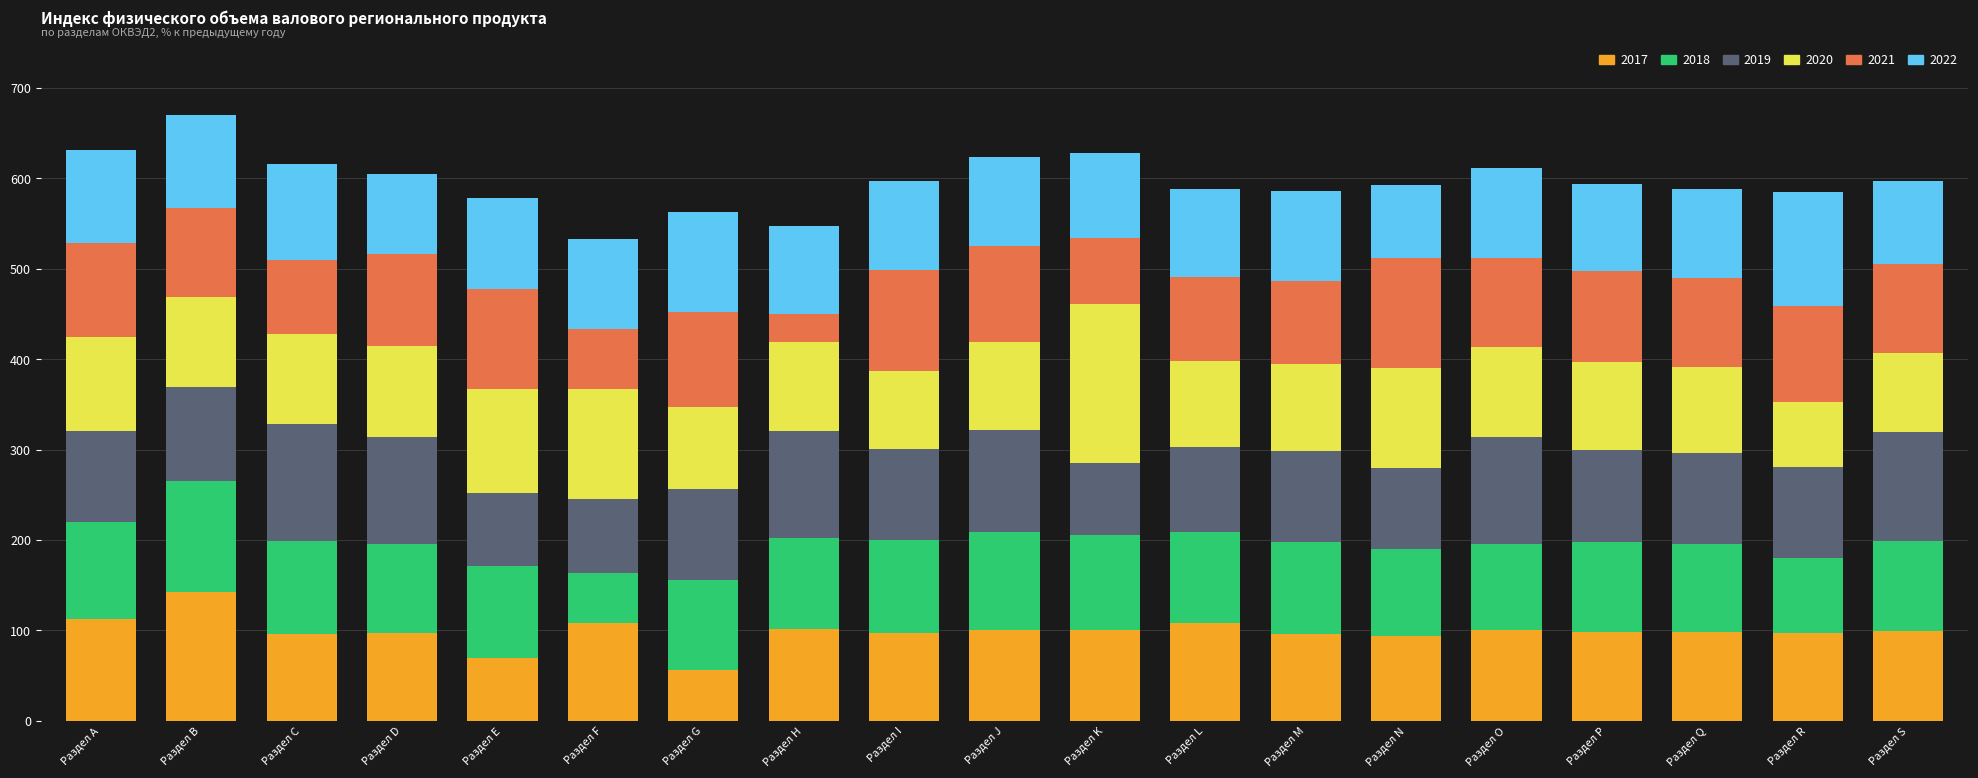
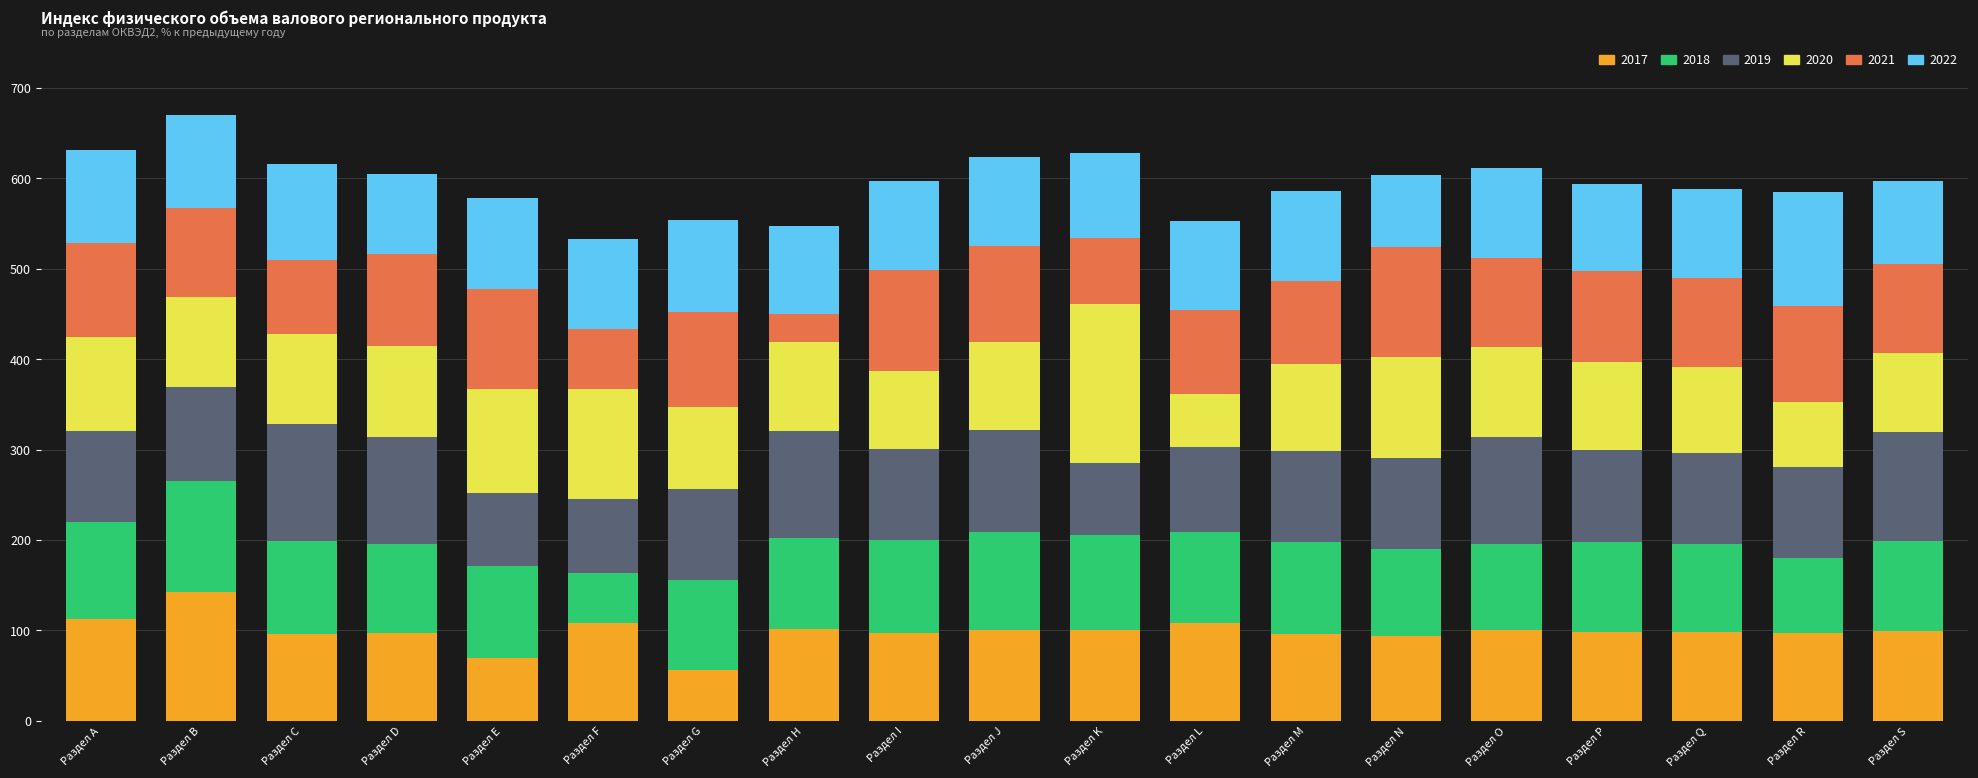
2022, Раздел G: 110 -> 100
2020, Раздел L: 100 -> 60
2019, Раздел N: 90 -> 100
